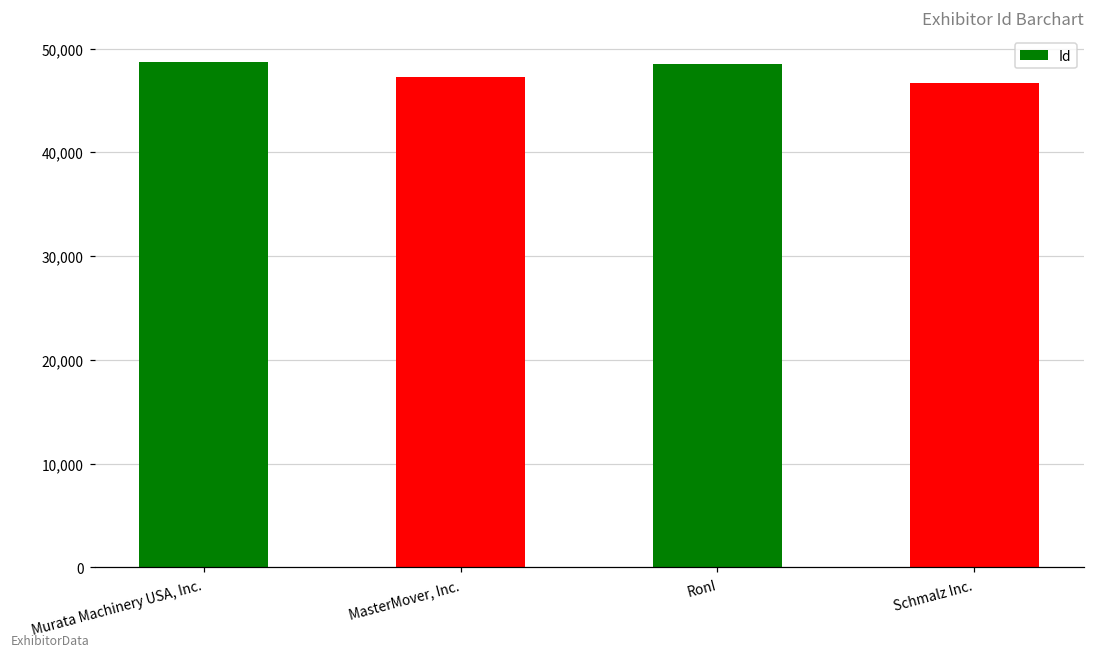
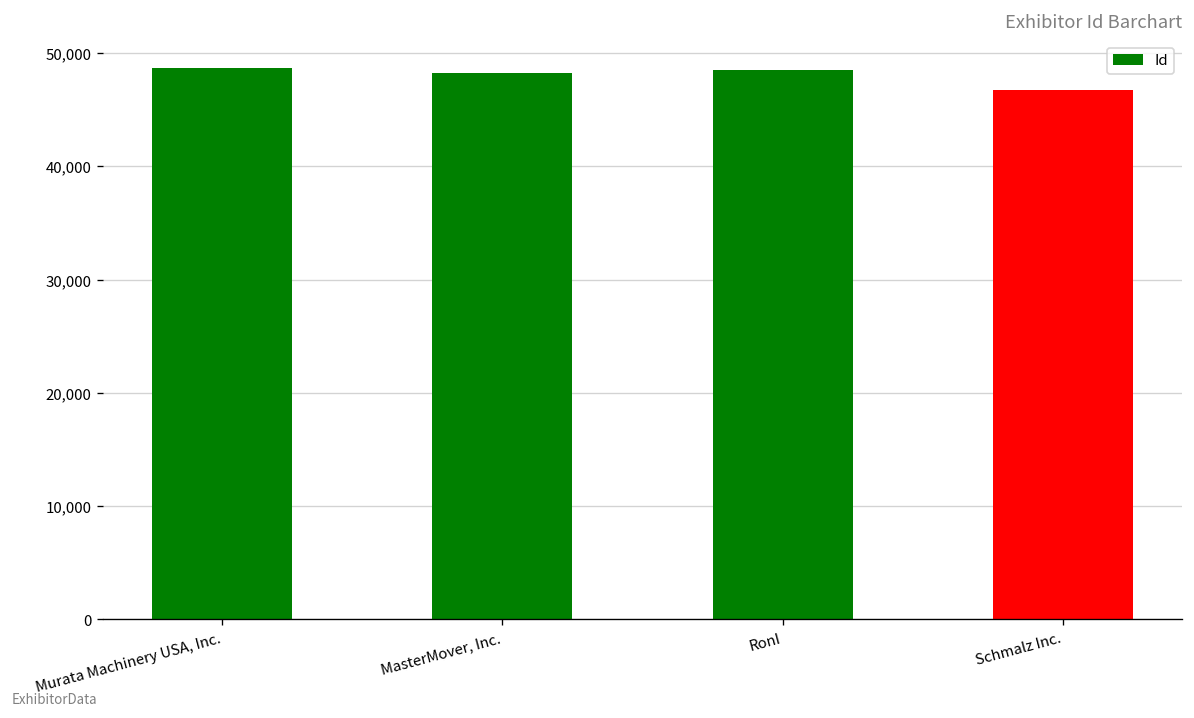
MasterMover, Inc.: 47,000 -> 48,000
